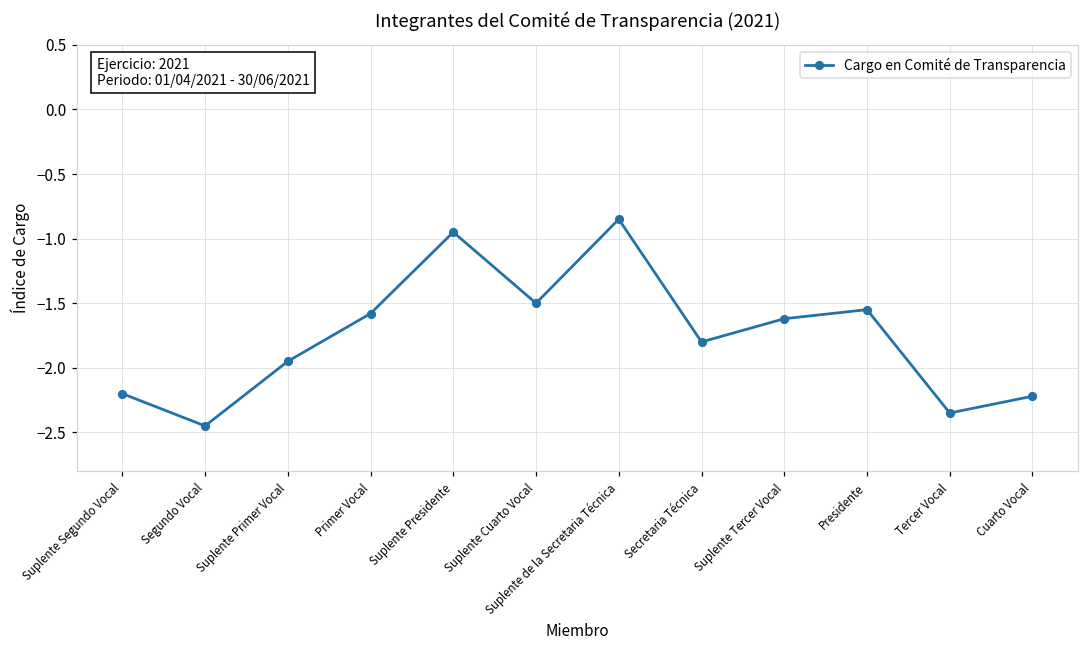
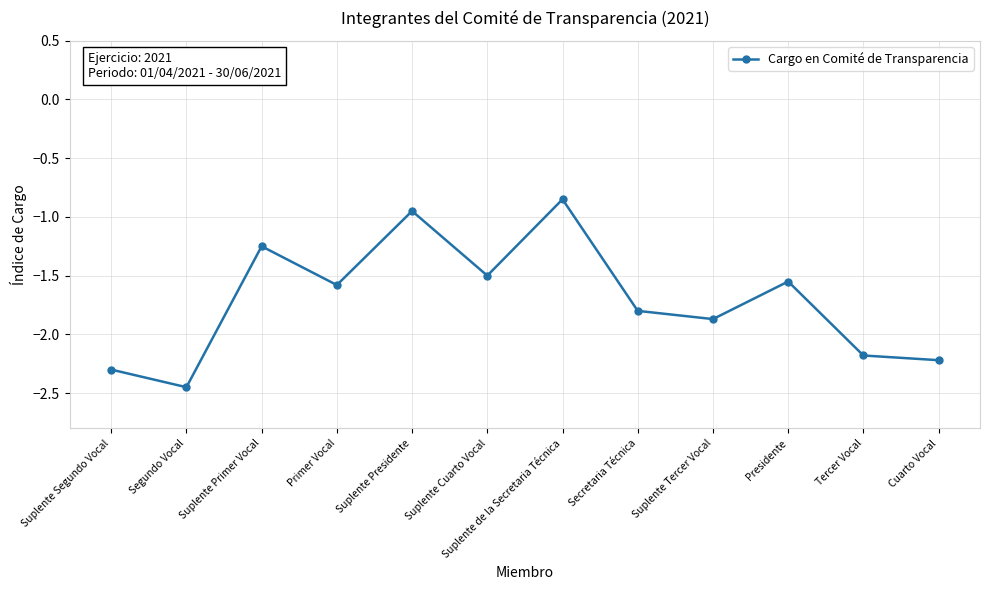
Suplente Segundo Vocal: -2.2 -> -2.3
Suplente Primer Vocal: -1.95 -> -1.25
Suplente Tercer Vocal: -1.62 -> -1.87
Tercer Vocal: -2.35 -> -2.18
